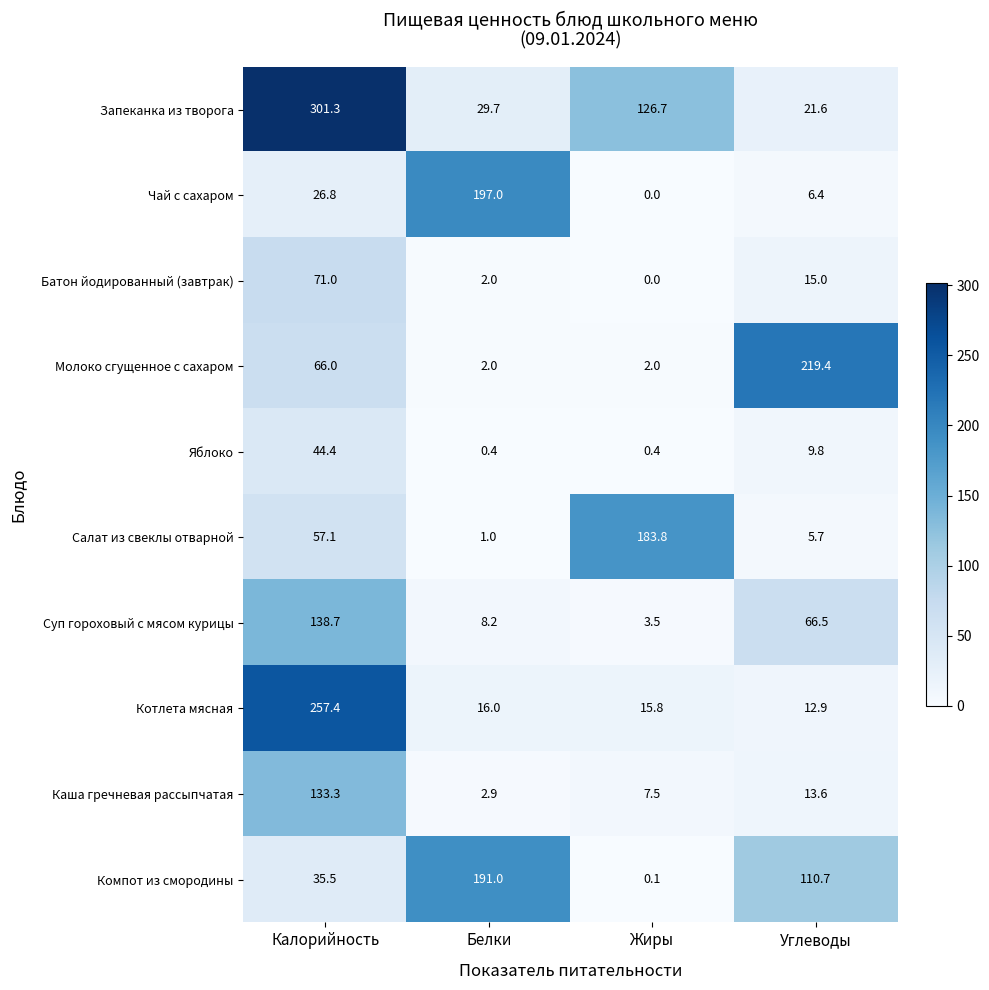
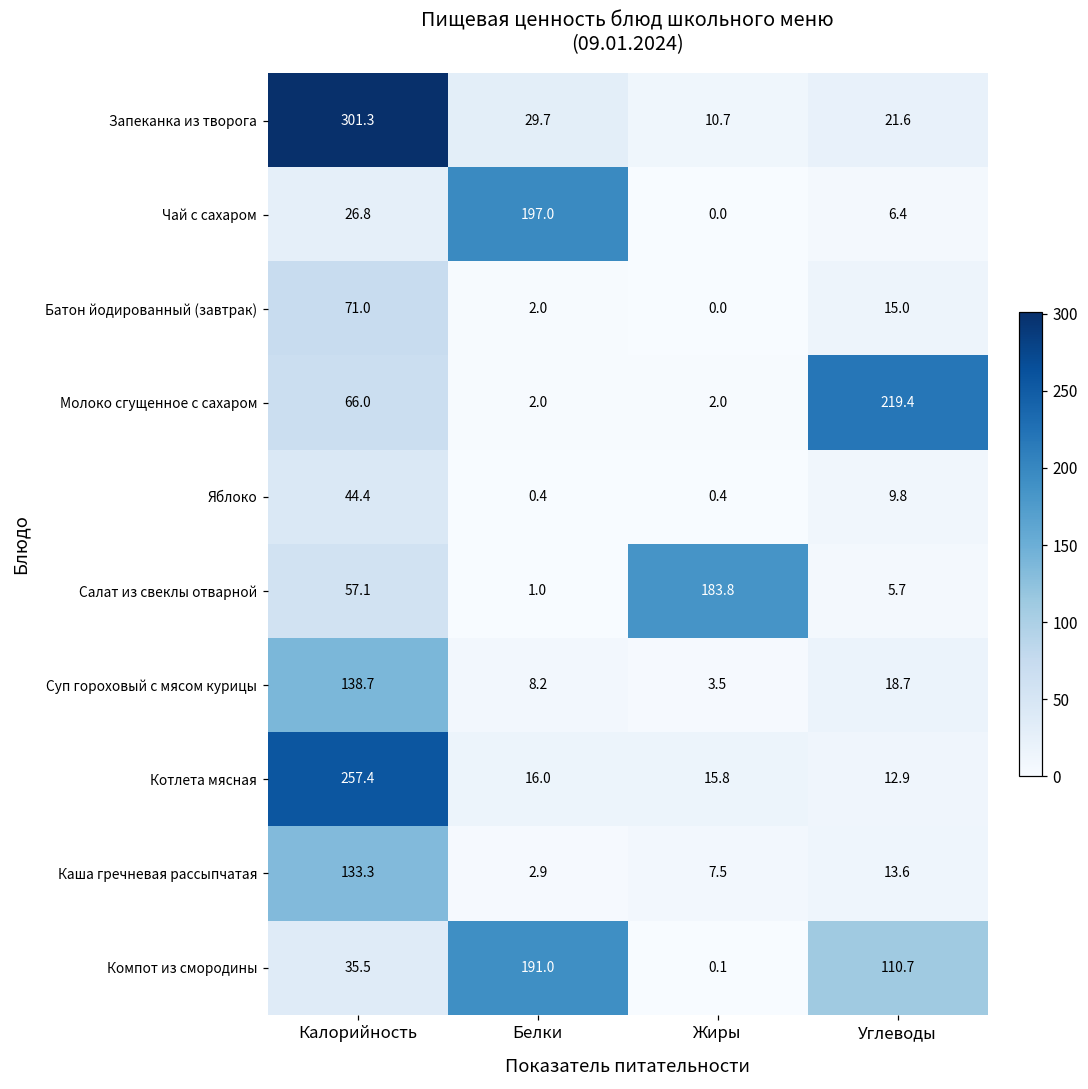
Запеканка из творога, Жиры: 126.7 -> 10.7
Суп гороховый с мясом курицы, Углеводы: 66.5 -> 18.7
